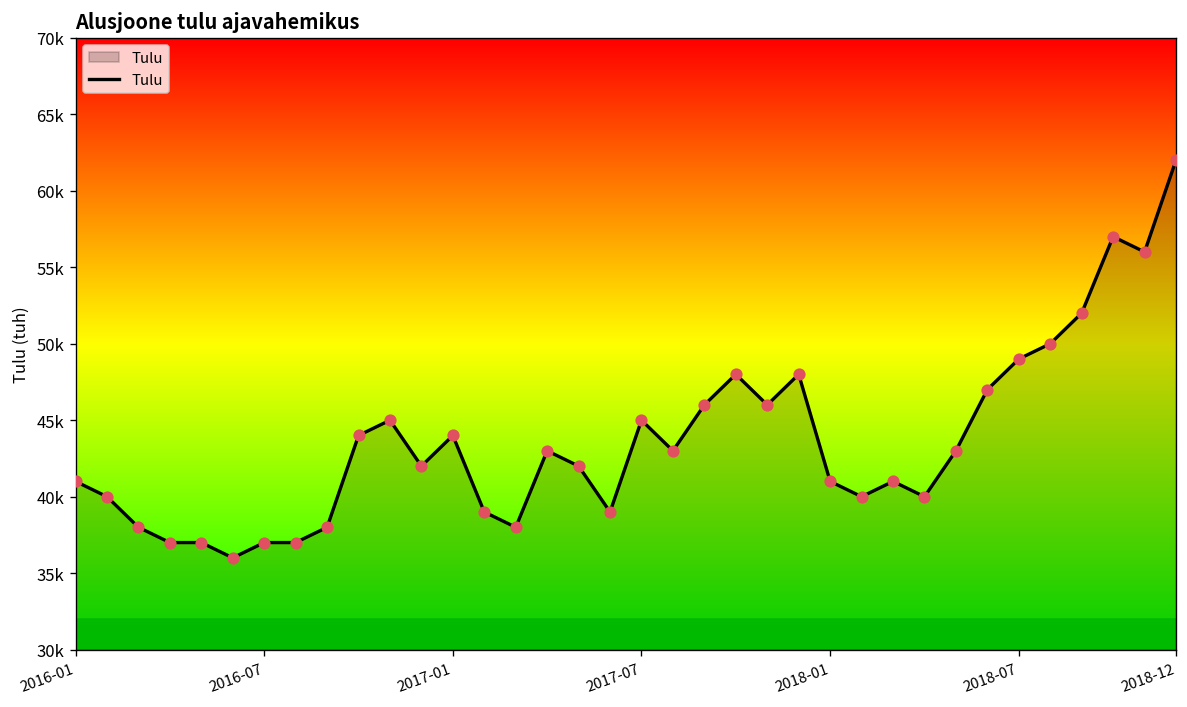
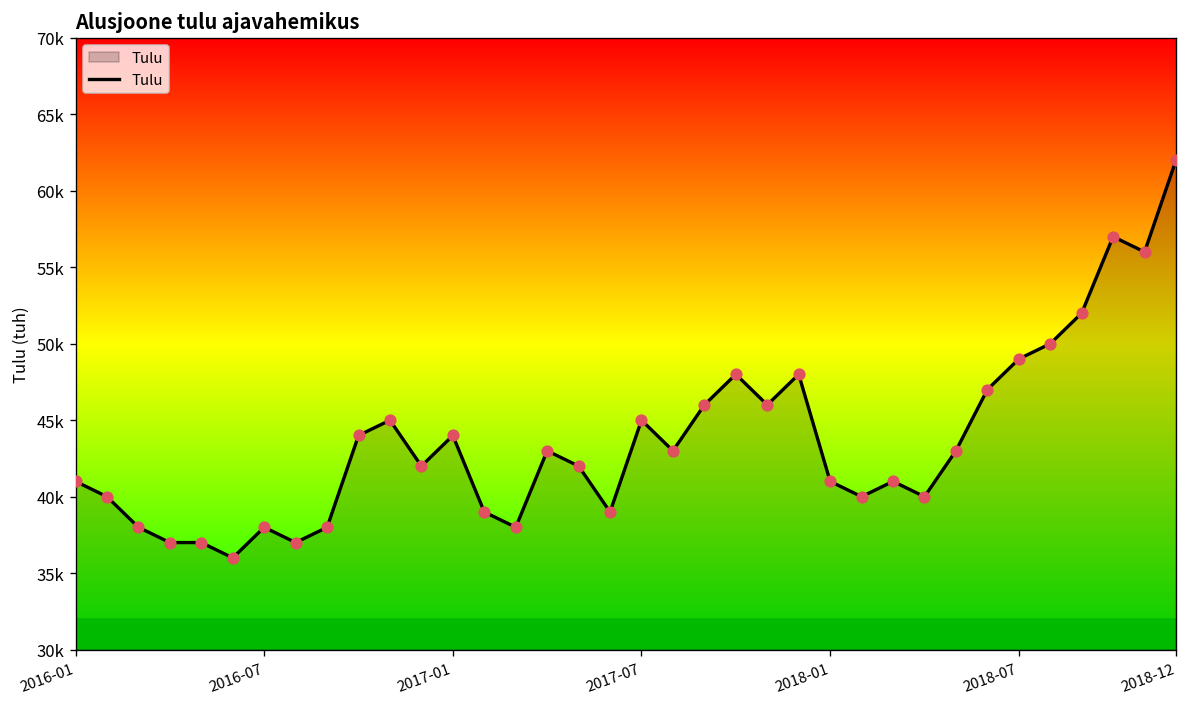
2016-07: 37000 -> 38000
